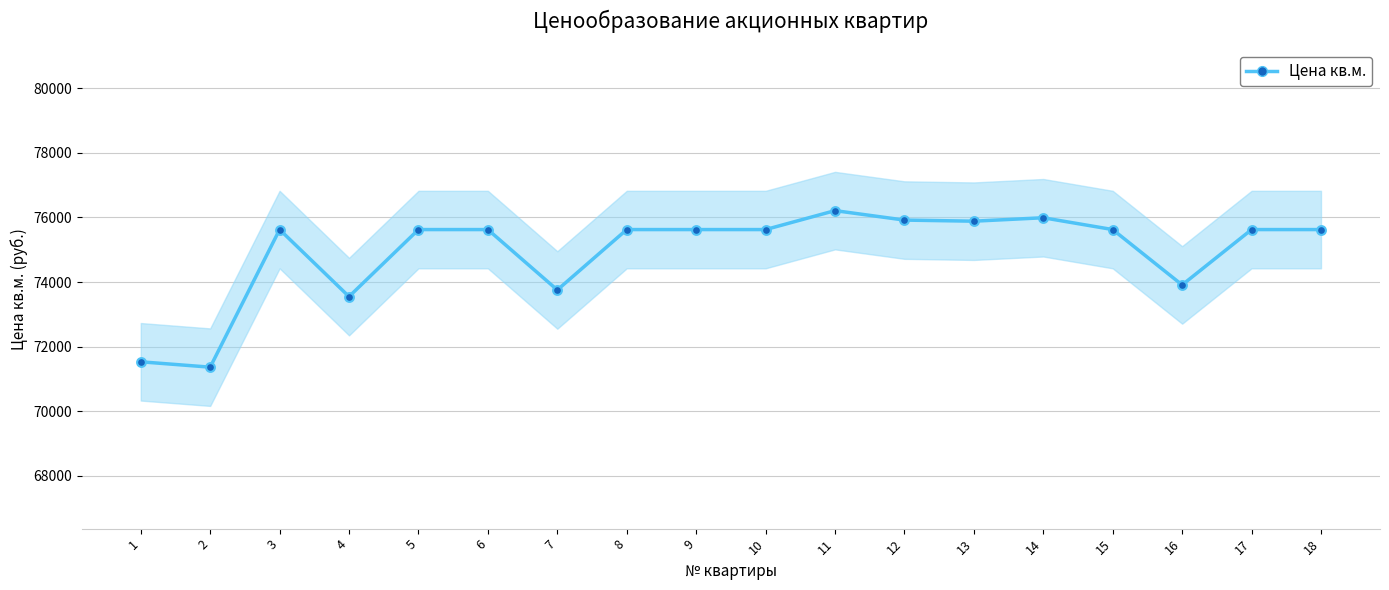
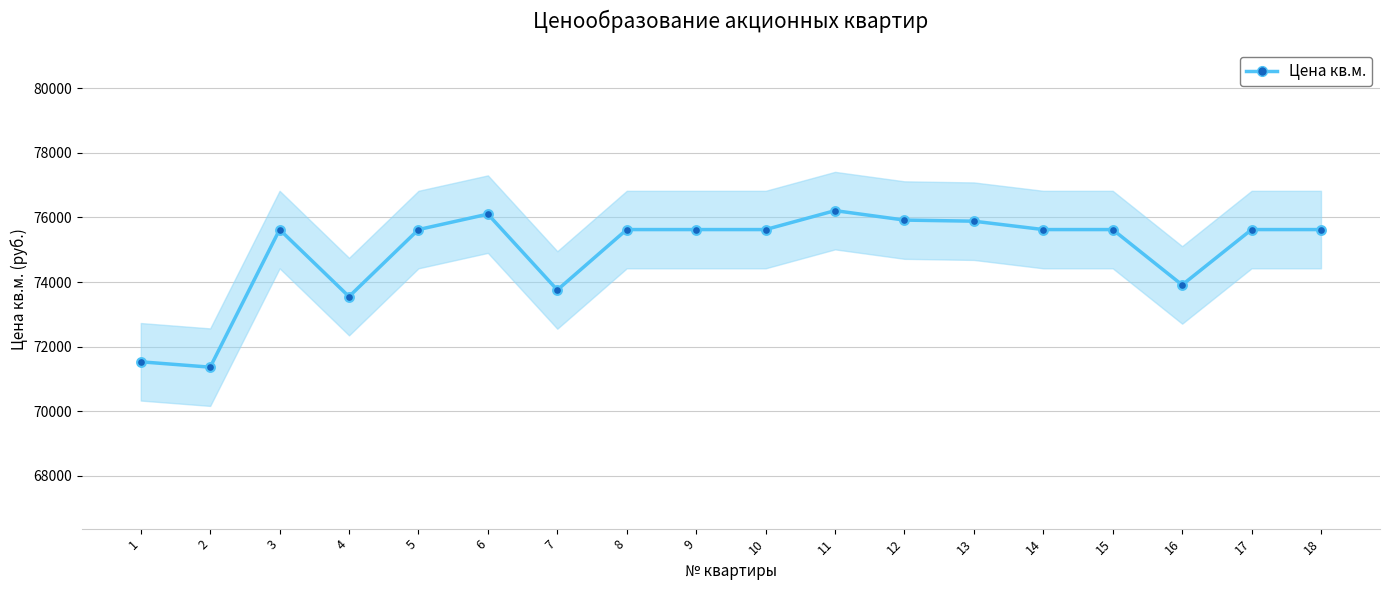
Цена кв.м., 6: 75600 -> 76100
Цена кв.м., 14: 76000 -> 75600
